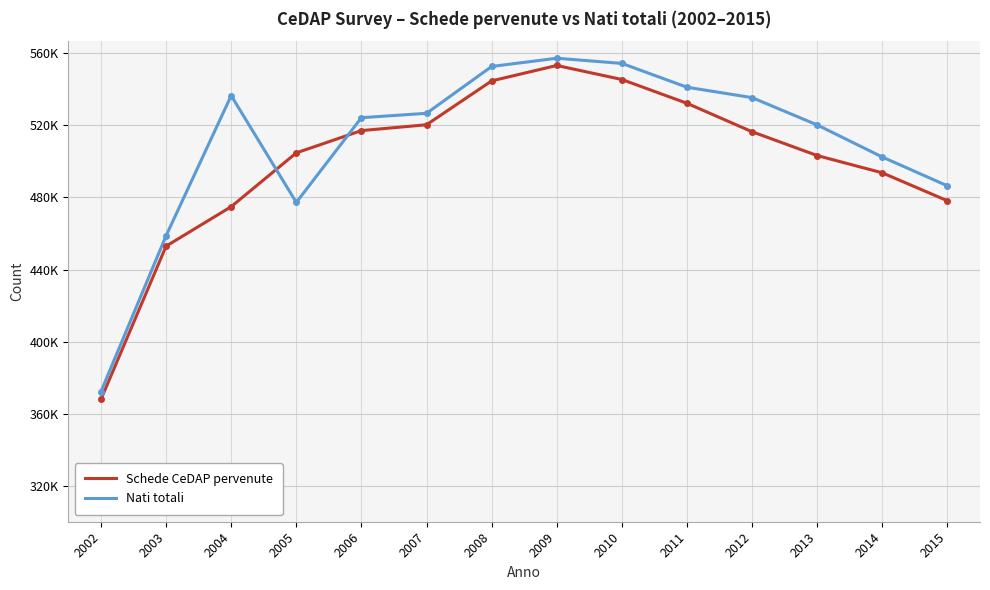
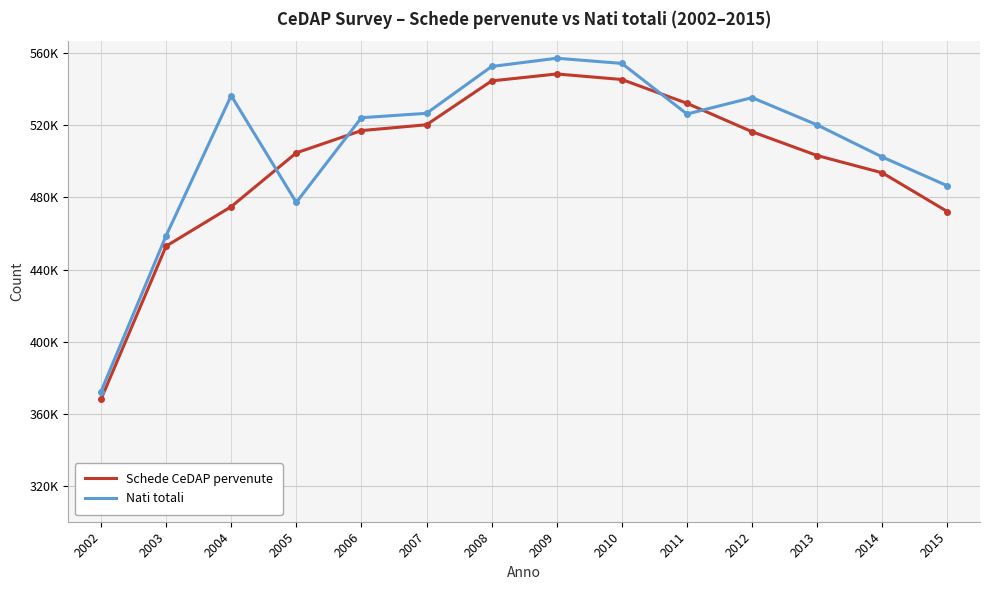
Schede CeDAP pervenute, 2009: 553000 -> 549000
Nati totali, 2011: 541000 -> 526000
Schede CeDAP pervenute, 2015: 478000 -> 472000
